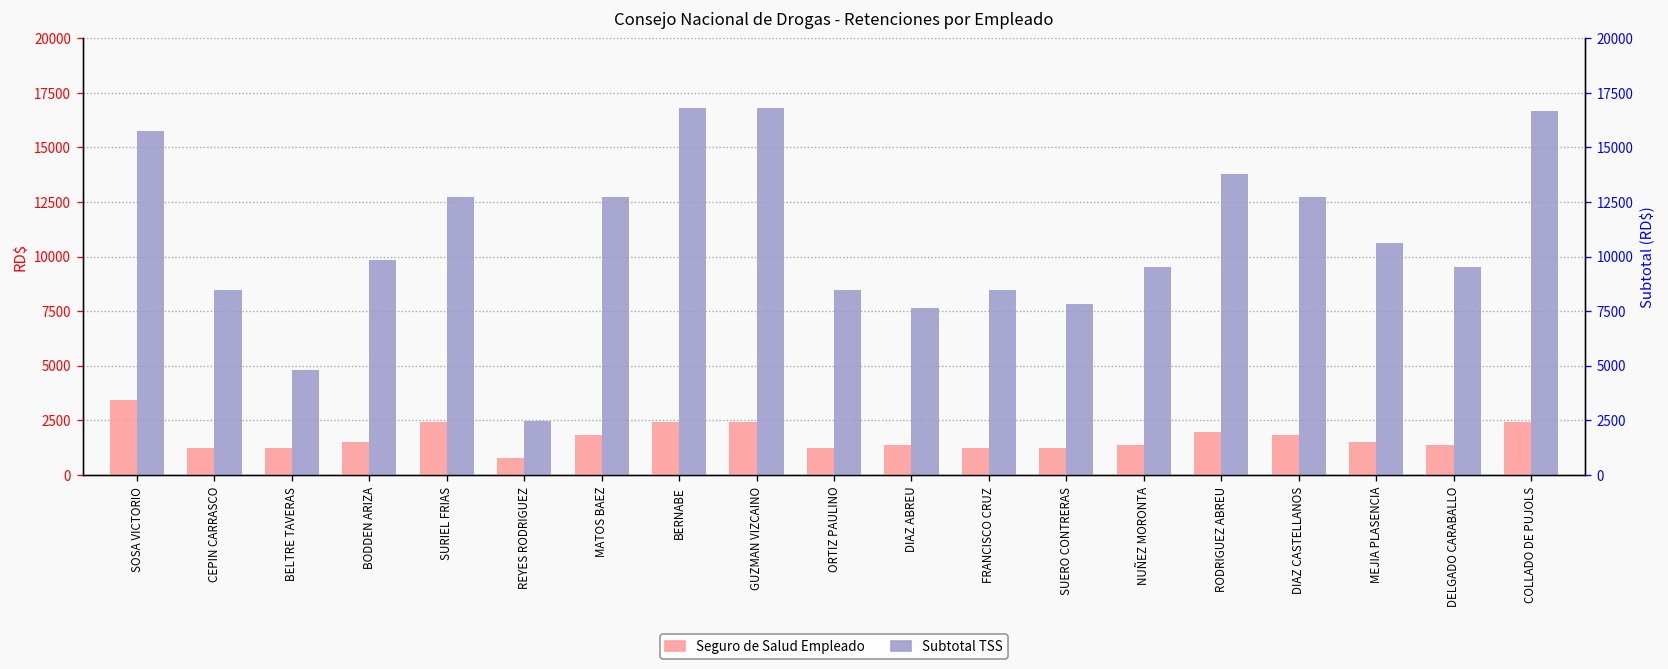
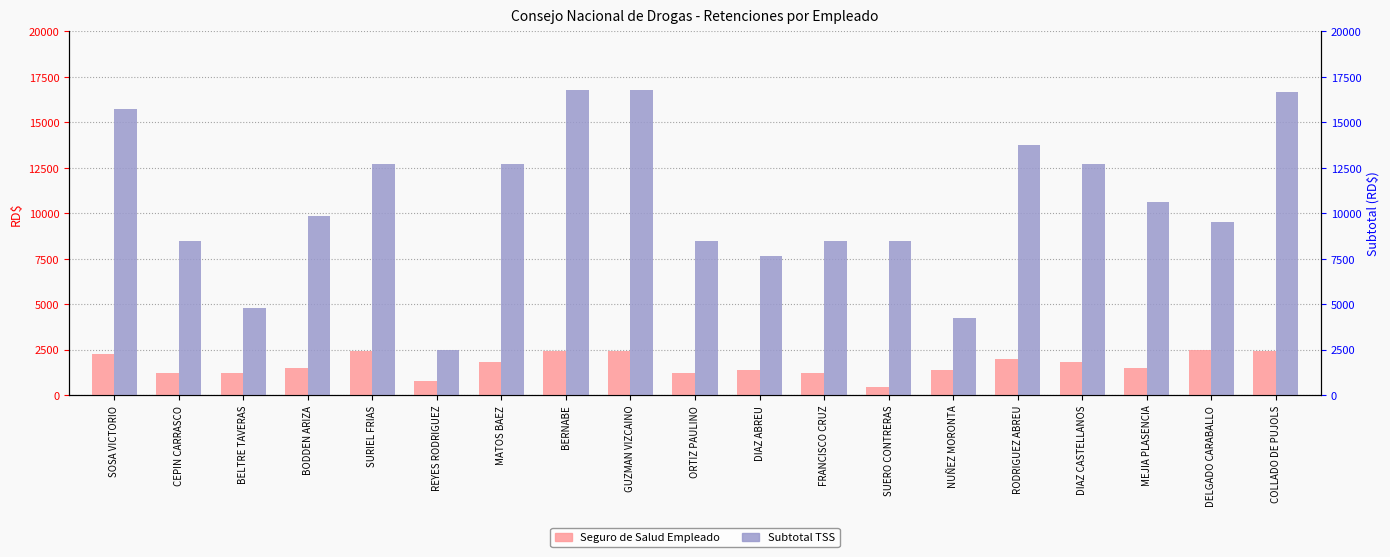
Seguro de Salud Empleado, SOSA VICTORIO: 3400 -> 2300
Seguro de Salud Empleado, SUERO CONTRERAS: 1200 -> 500
Subtotal TSS, SUERO CONTRERAS: 7800 -> 8500
Subtotal TSS, NUÑEZ MORONTA: 9500 -> 4200
Seguro de Salud Empleado, DELGADO CARABALLO: 1400 -> 2500
